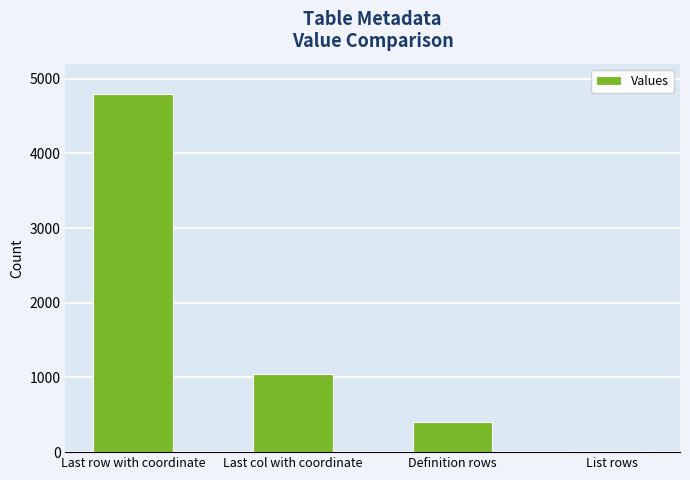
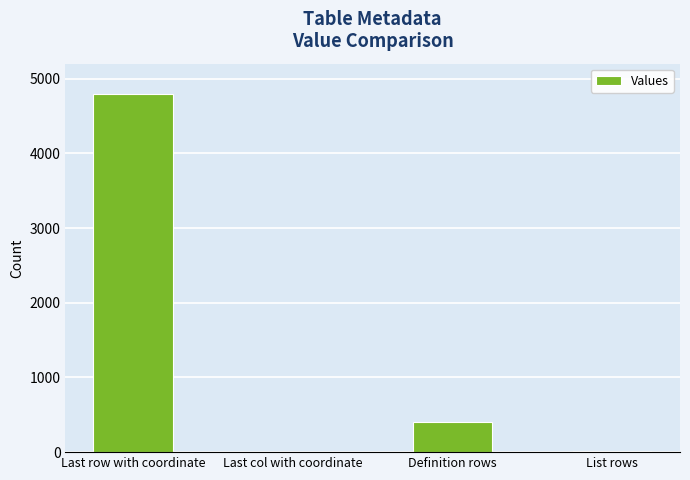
Last col with coordinate: 1000 -> 0
